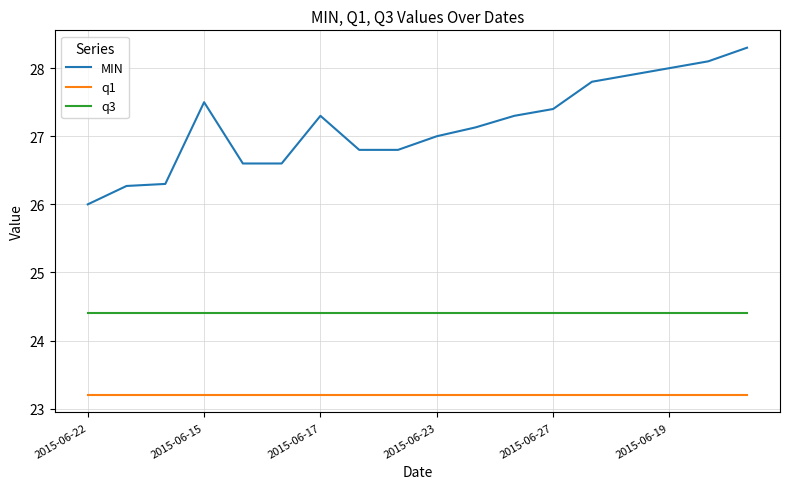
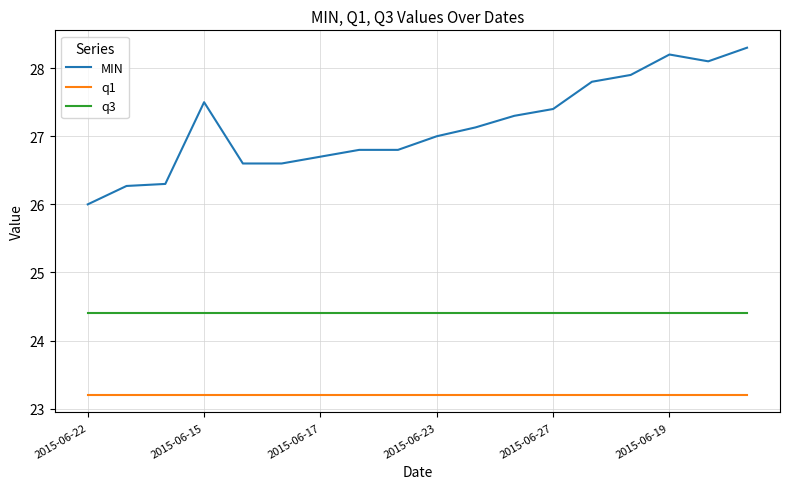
MIN, 2015-06-17: 27.3 -> 26.7
MIN, 2015-06-19: 28.0 -> 28.2
